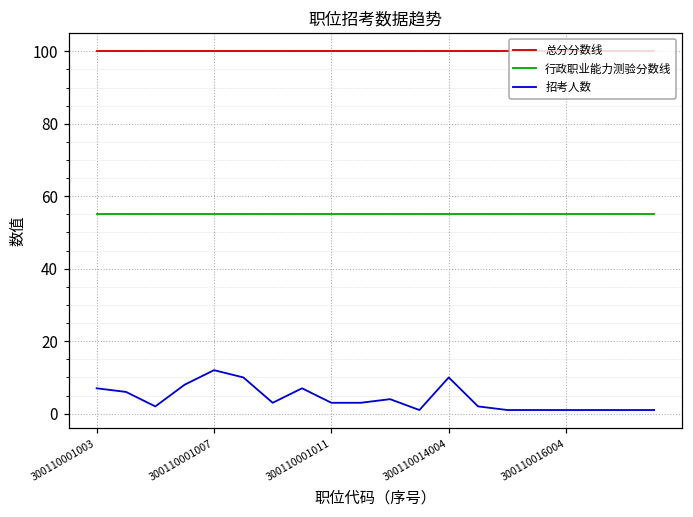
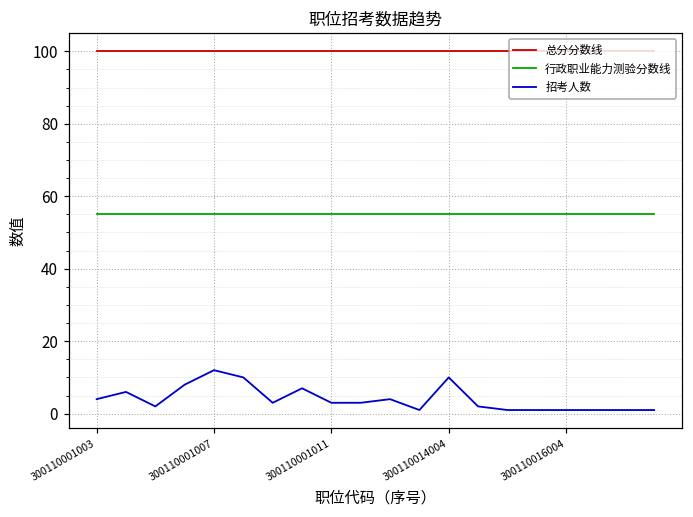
招考人数, 300110001003: 7 -> 4
